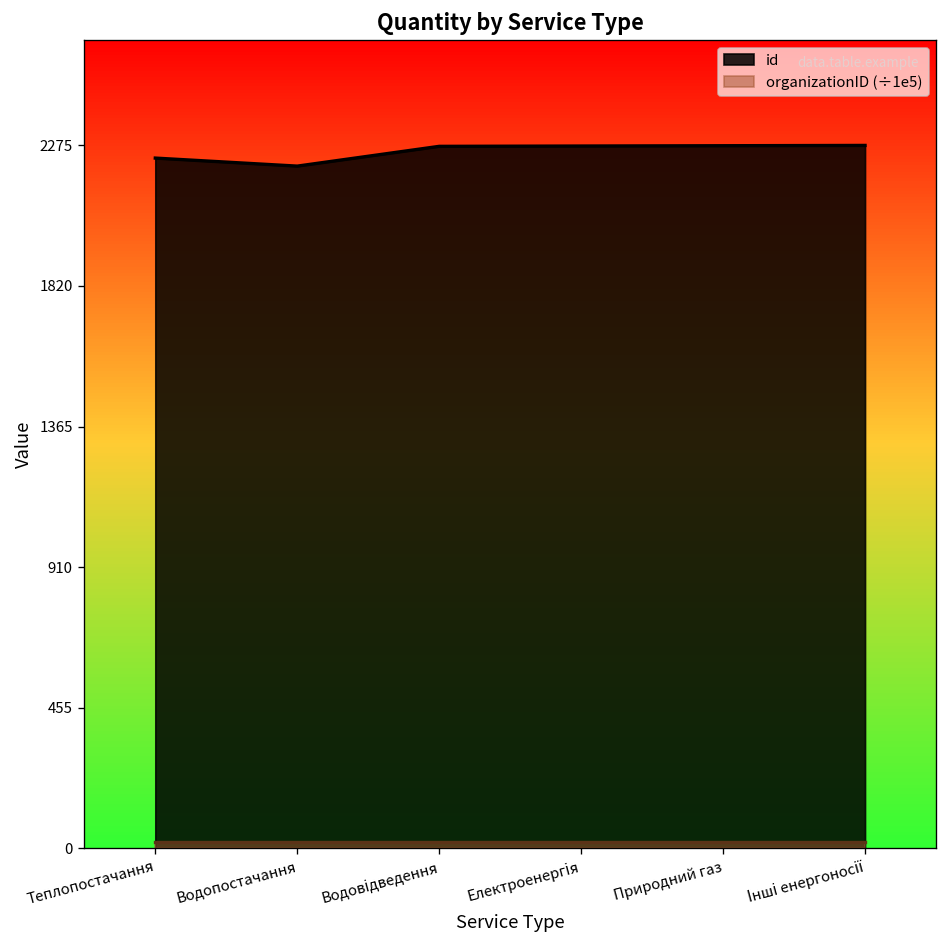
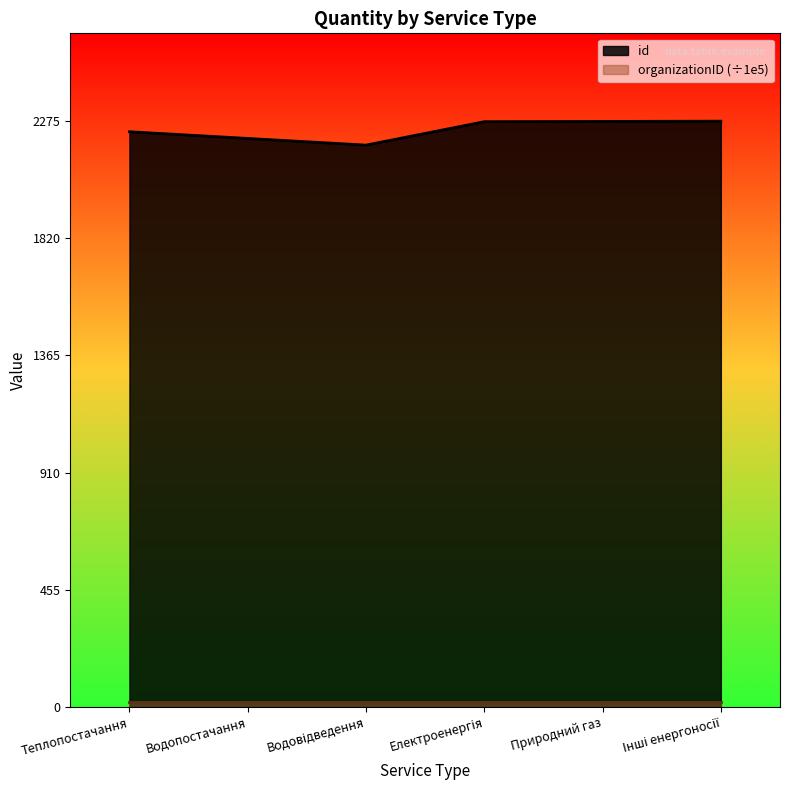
id, Водовідведення: 2270 -> 2180
